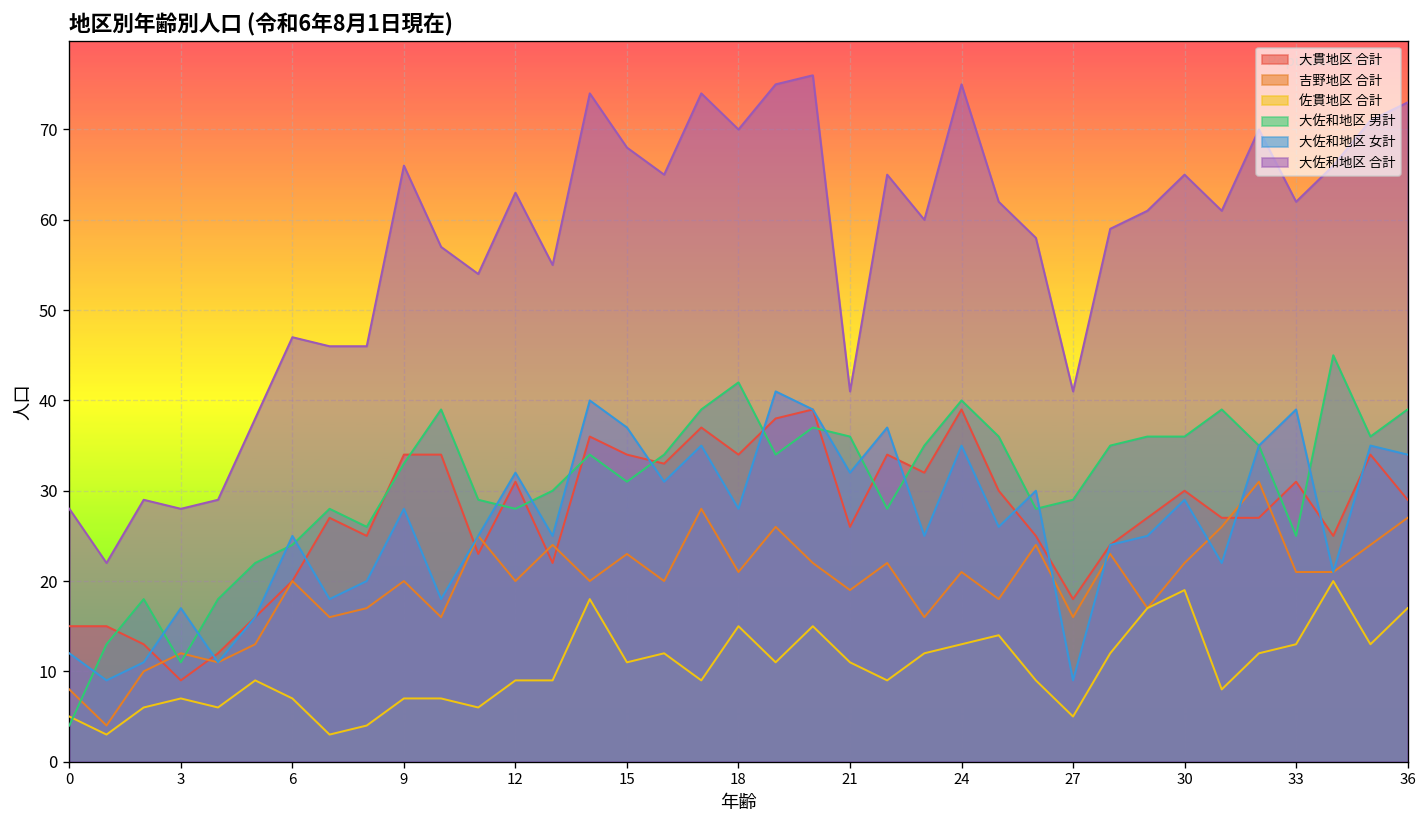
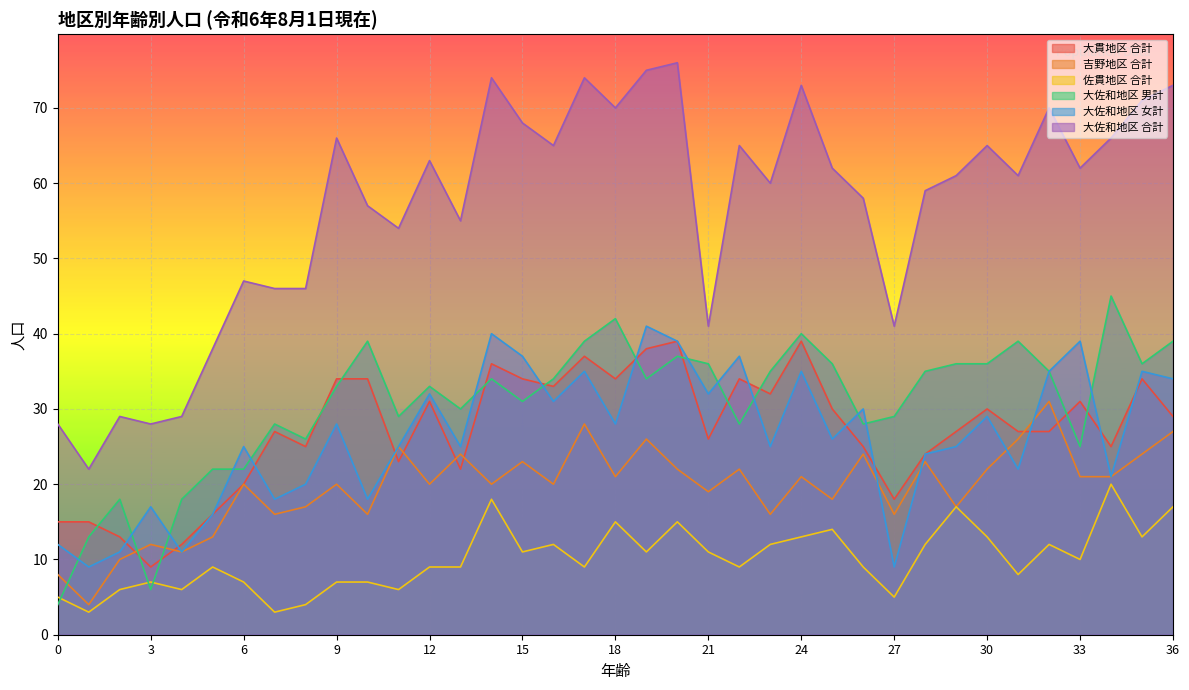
大佐和地区 男計, 3: 11 -> 6
大佐和地区 男計, 6: 24 -> 22
大佐和地区 男計, 12: 28 -> 33
大佐和地区 合計, 24: 75 -> 73
佐貫地区 合計, 30: 19 -> 13
佐貫地区 合計, 33: 13 -> 10
